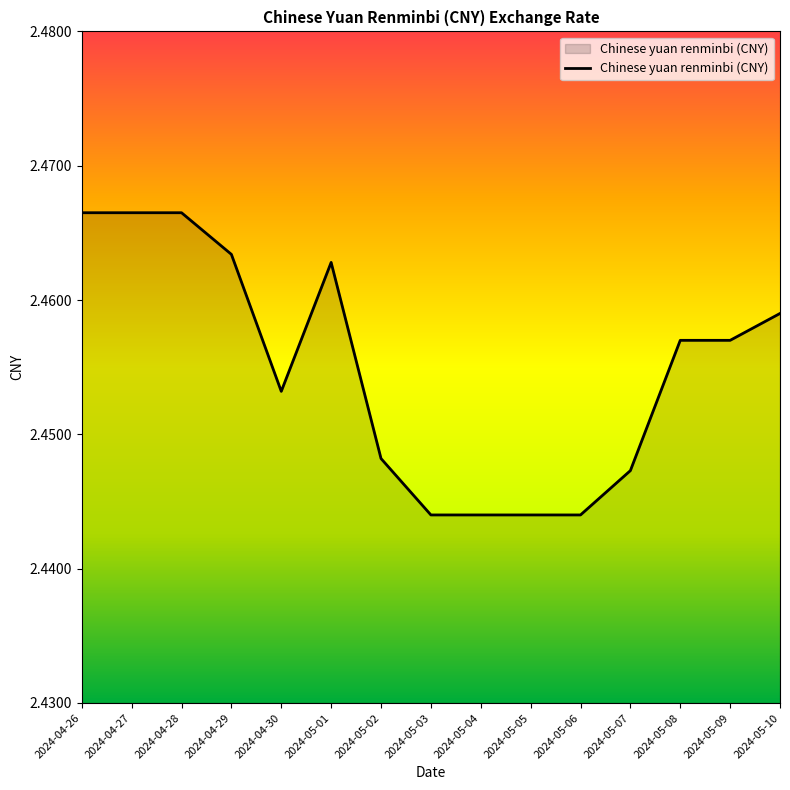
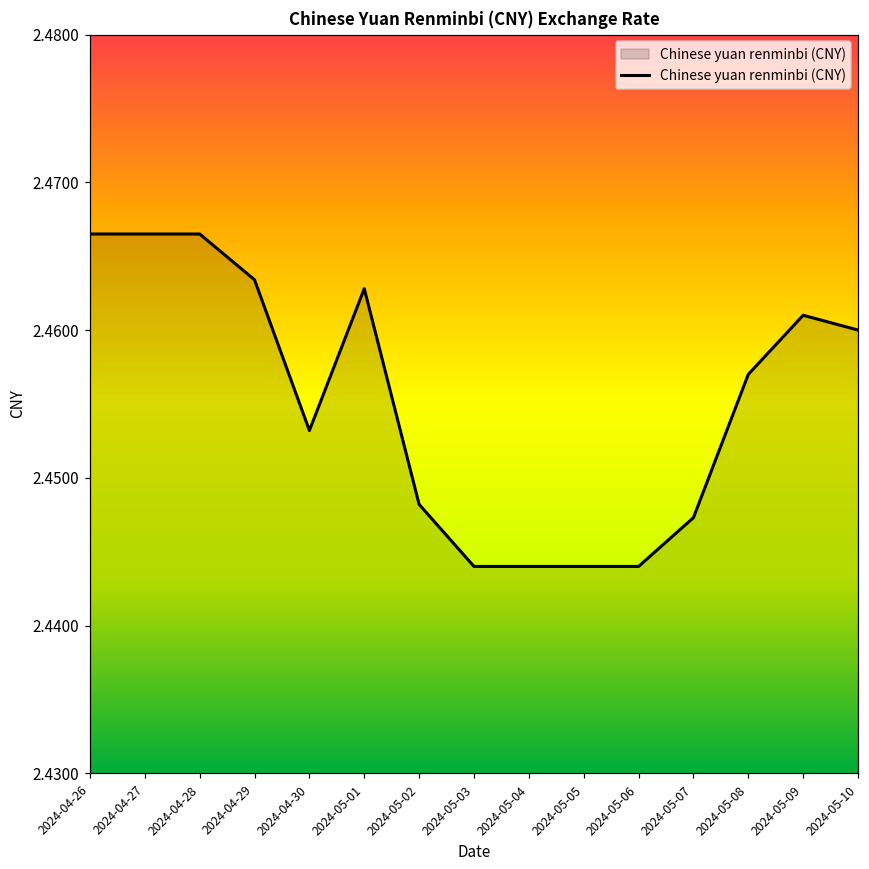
2024-05-09: 2.457 -> 2.461
2024-05-10: 2.459 -> 2.460
